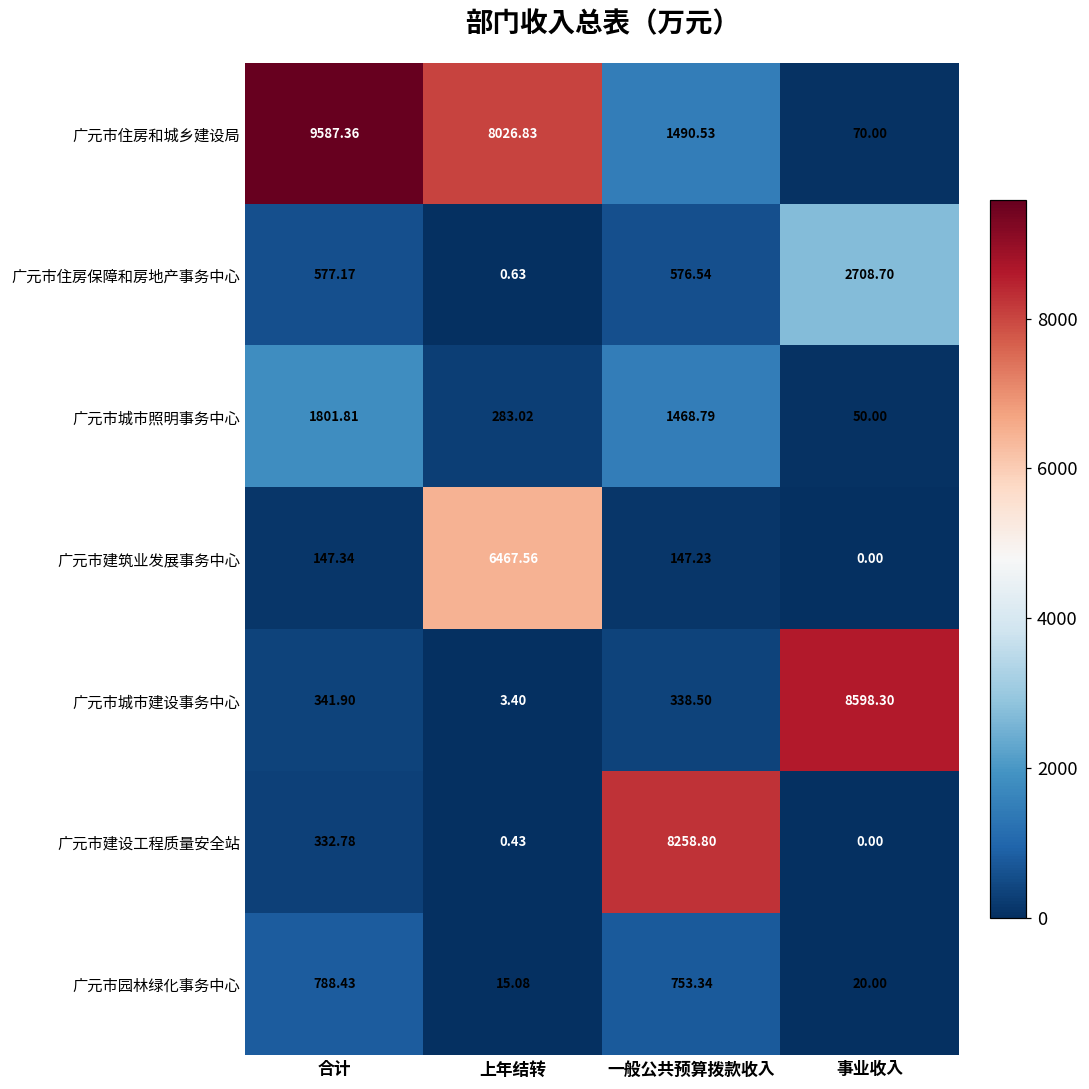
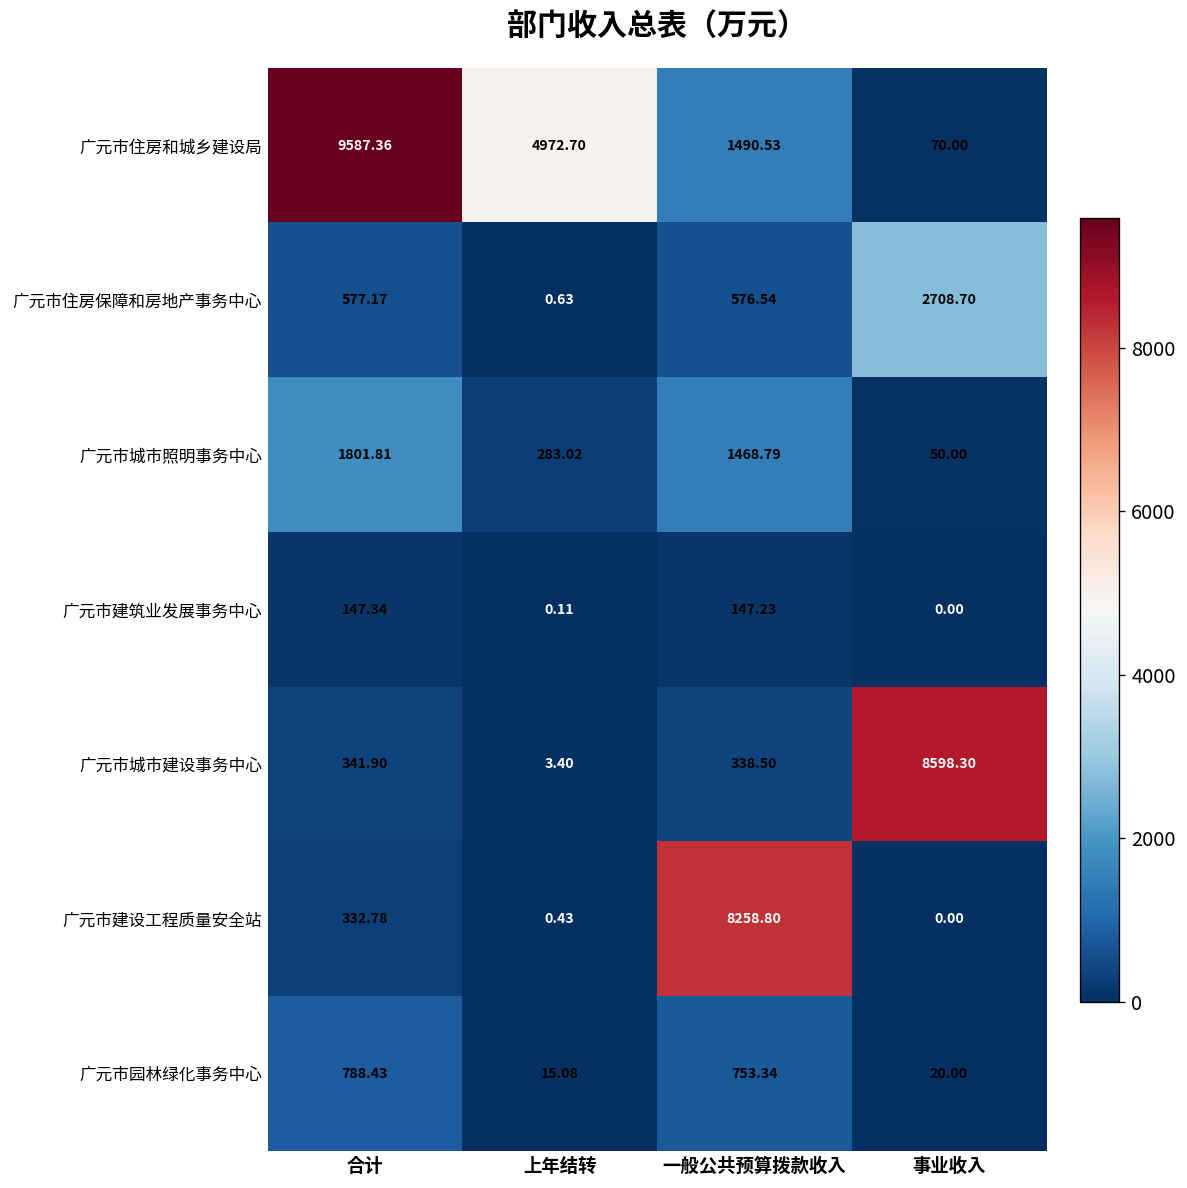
广元市住房和城乡建设局, 上年结转: 8026.83 -> 4972.70
广元市建筑业发展事务中心, 上年结转: 6467.56 -> 0.11
